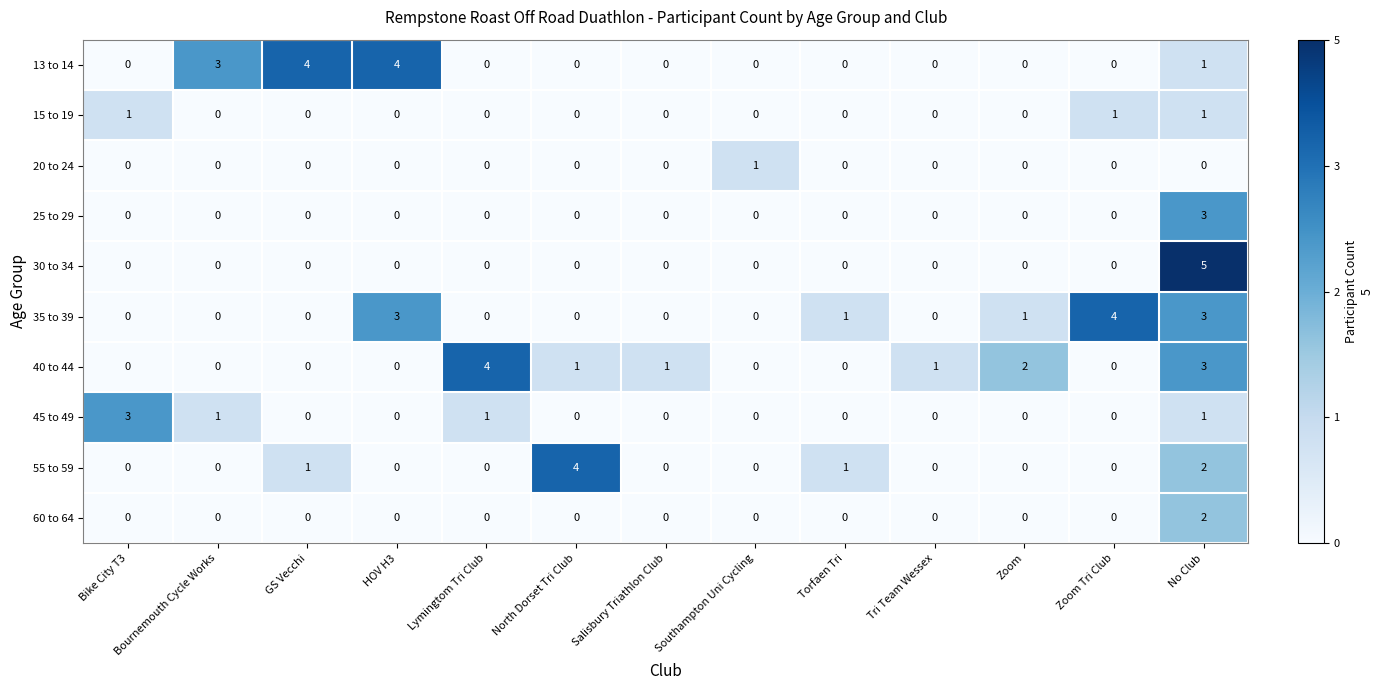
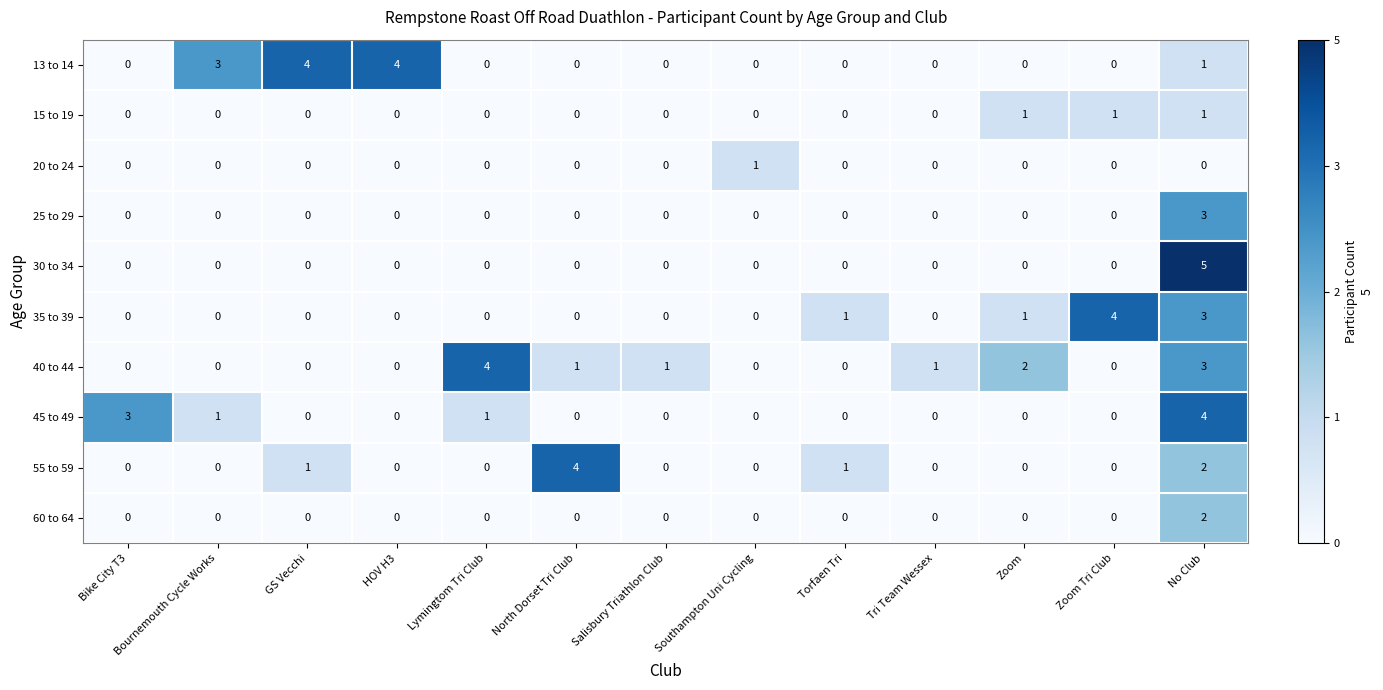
15 to 19, Bike City T3: 1 -> 0
15 to 19, Zoom: 0 -> 1
35 to 39, HOV H3: 3 -> 0
45 to 49, No Club: 1 -> 4
